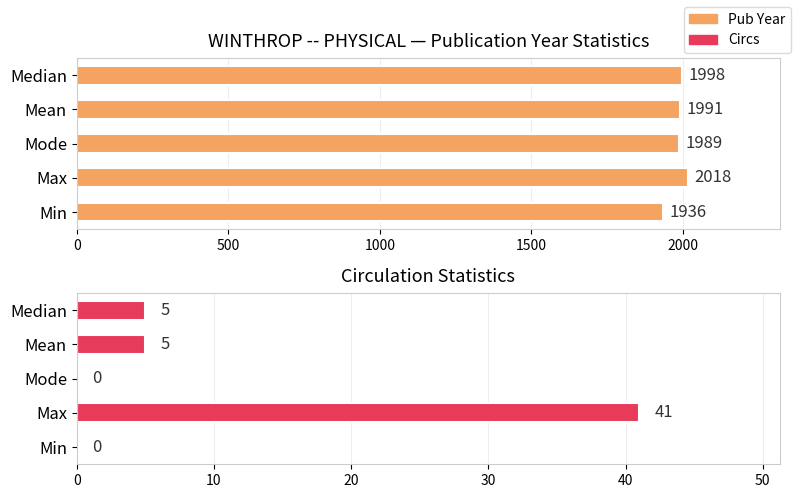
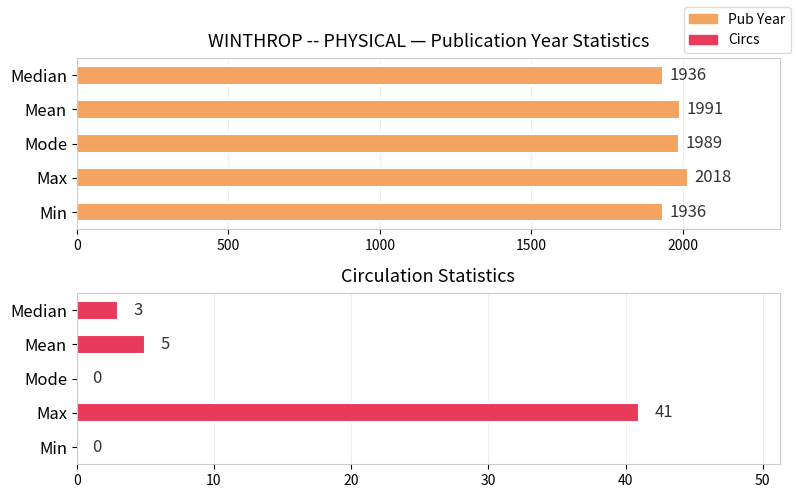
WINTHROP -- PHYSICAL — Publication Year Statistics, Median: 1998 -> 1936
Circulation Statistics, Median: 5 -> 3
